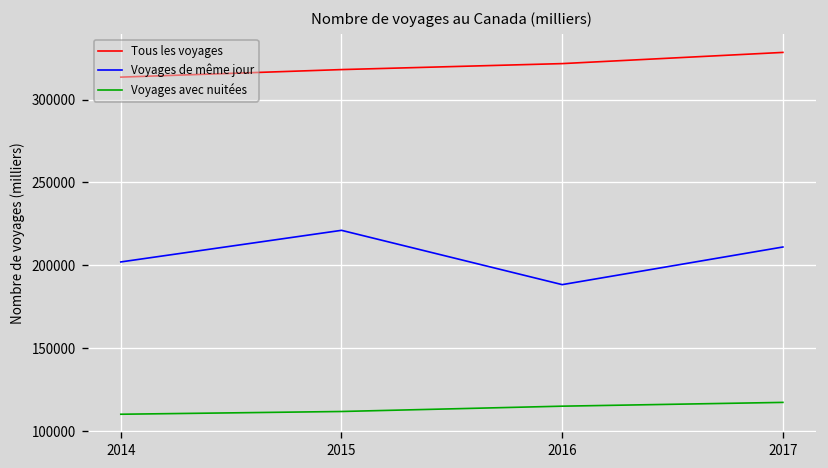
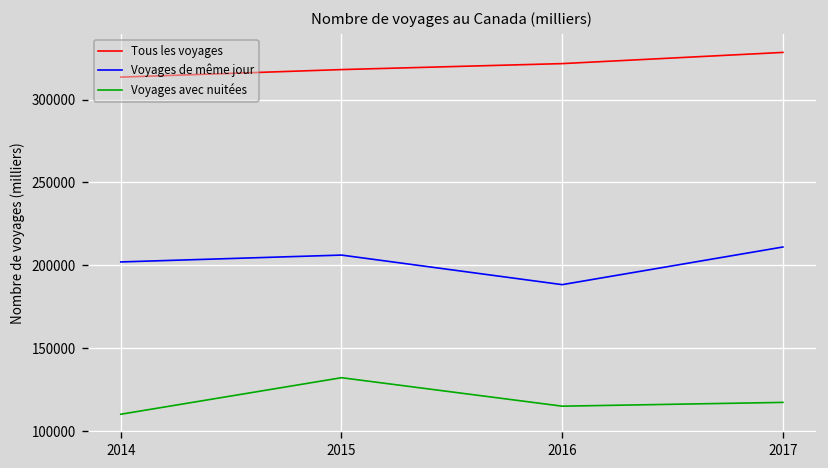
Voyages de même jour, 2015: 221000 -> 206000
Voyages avec nuitées, 2015: 112000 -> 132000
